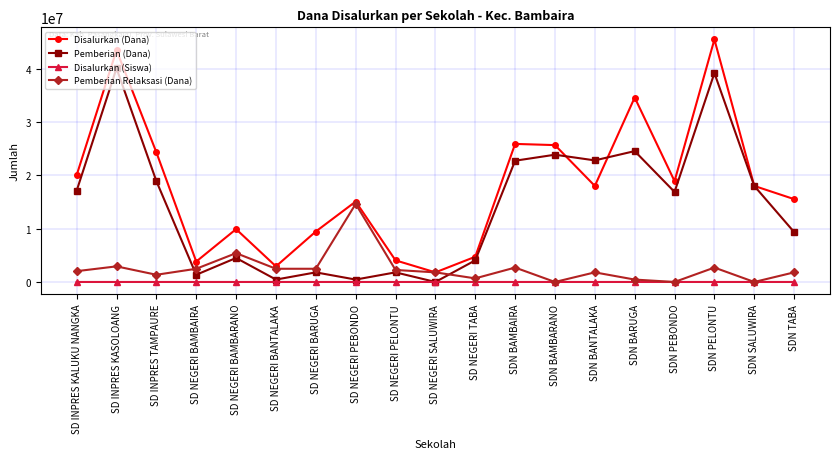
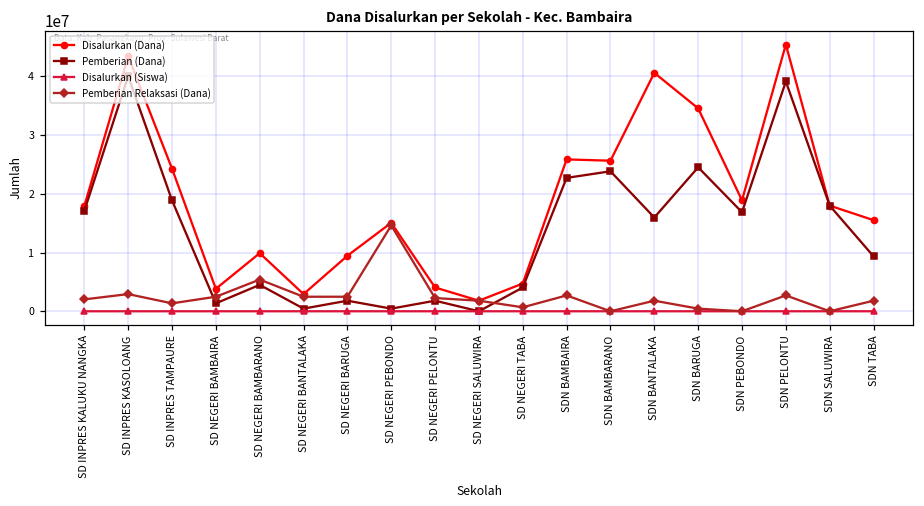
Disalurkan (Dana), SD INPRES KALUKU NANGKA: 20000000 -> 18000000
Disalurkan (Dana), SDN BANTALAKA: 18000000 -> 41000000
Pemberian (Dana), SDN BANTALAKA: 23000000 -> 16000000
